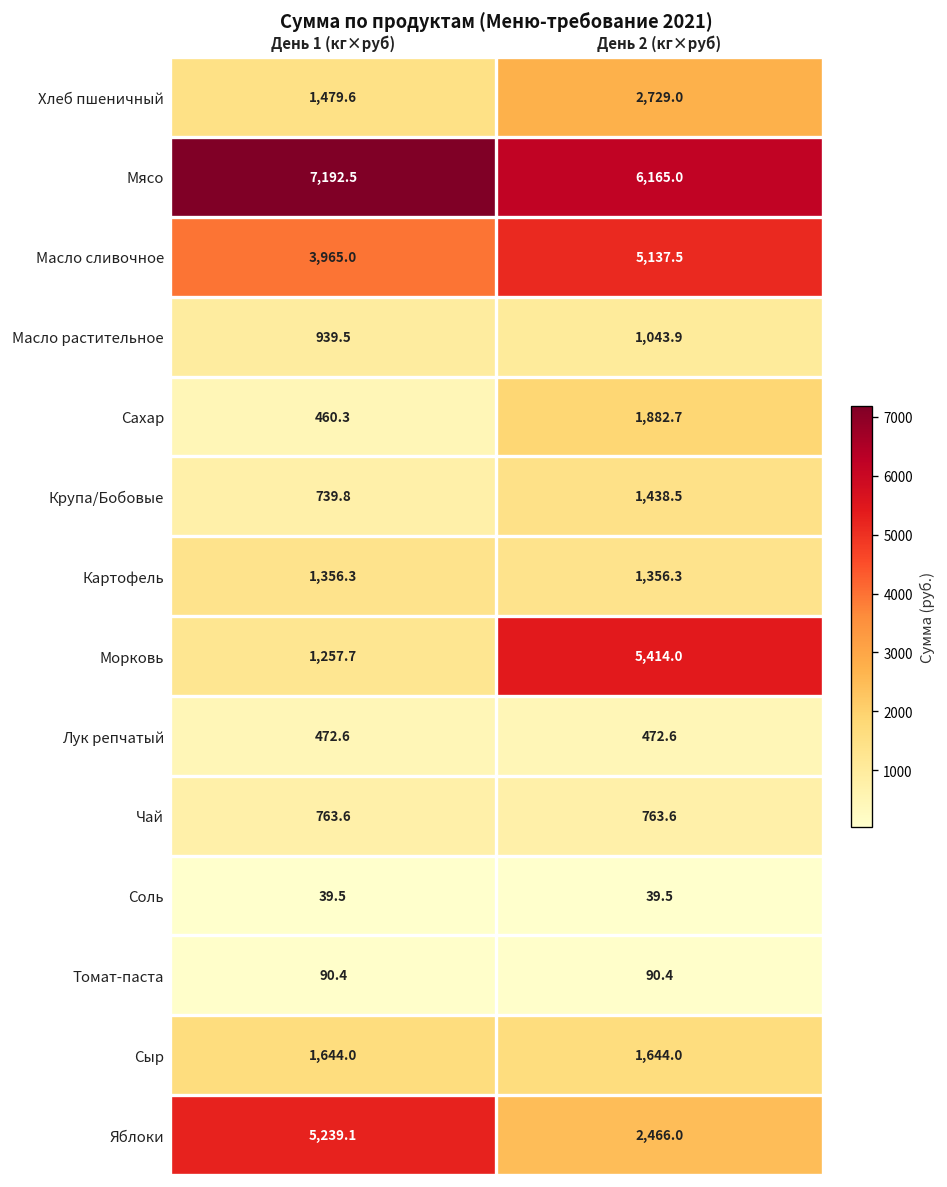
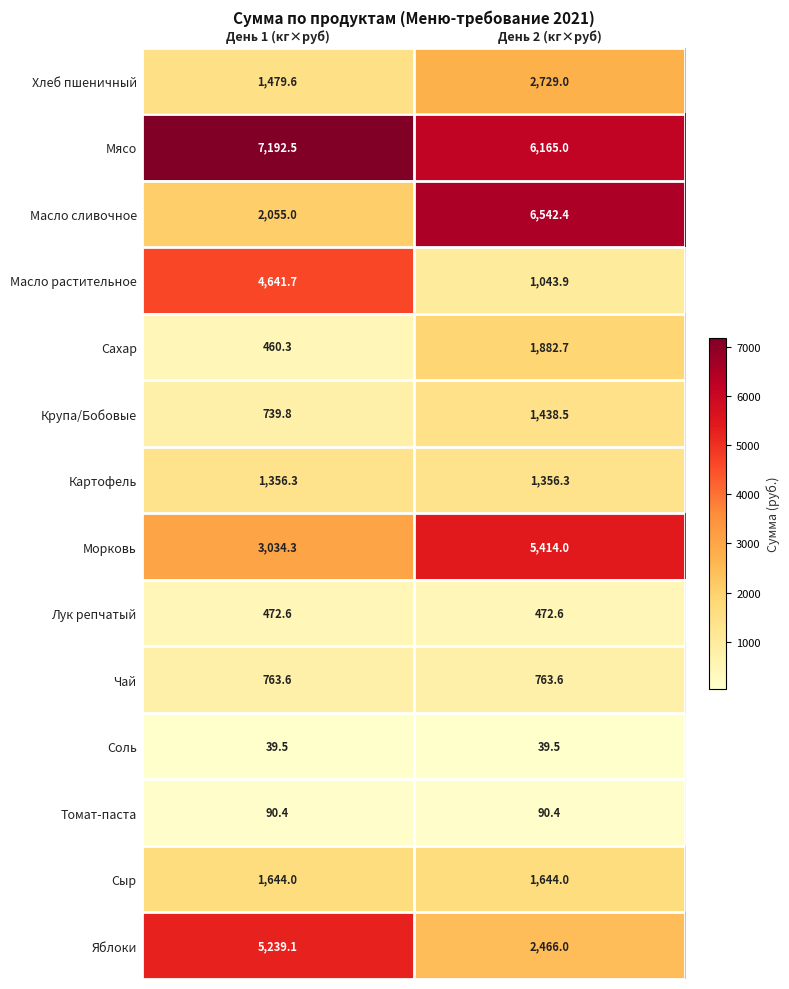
Масло сливочное, День 1 (кг×руб): 3,965.0 -> 2,055.0
Масло сливочное, День 2 (кг×руб): 5,137.5 -> 6,542.4
Масло растительное, День 1 (кг×руб): 939.5 -> 4,641.7
Морковь, День 1 (кг×руб): 1,257.7 -> 3,034.3
